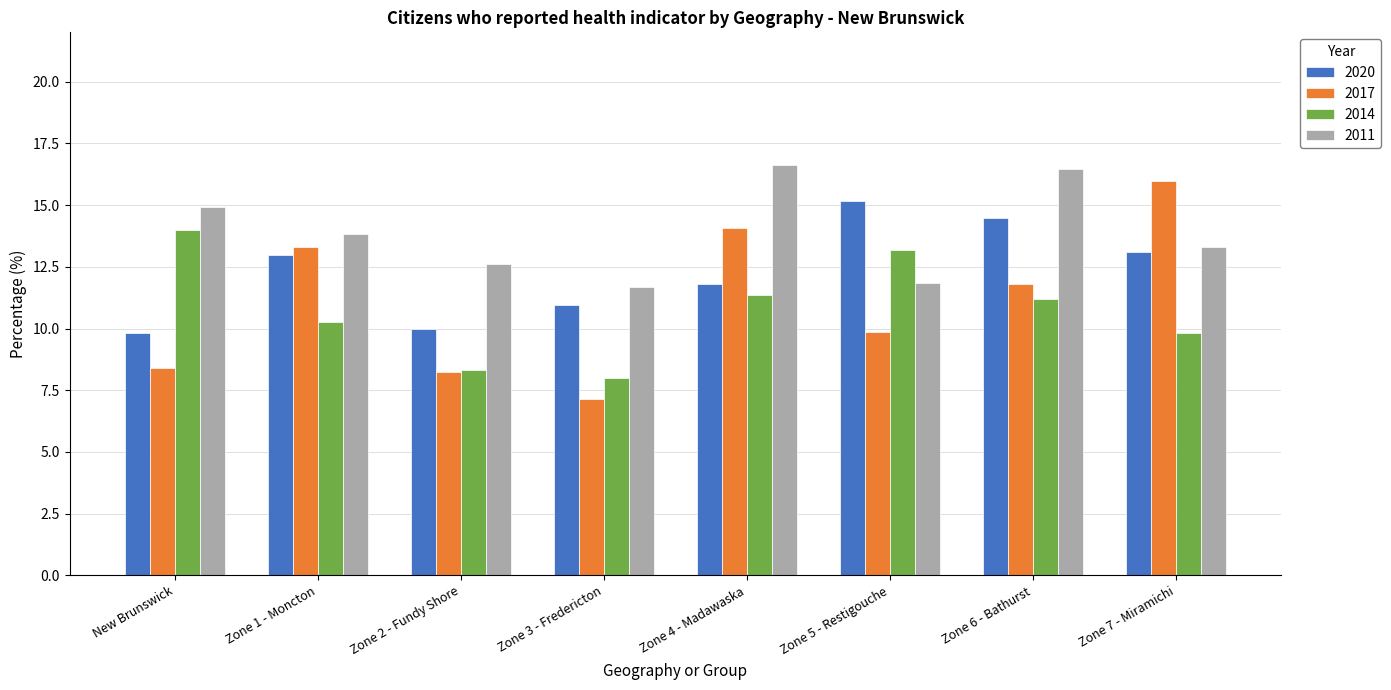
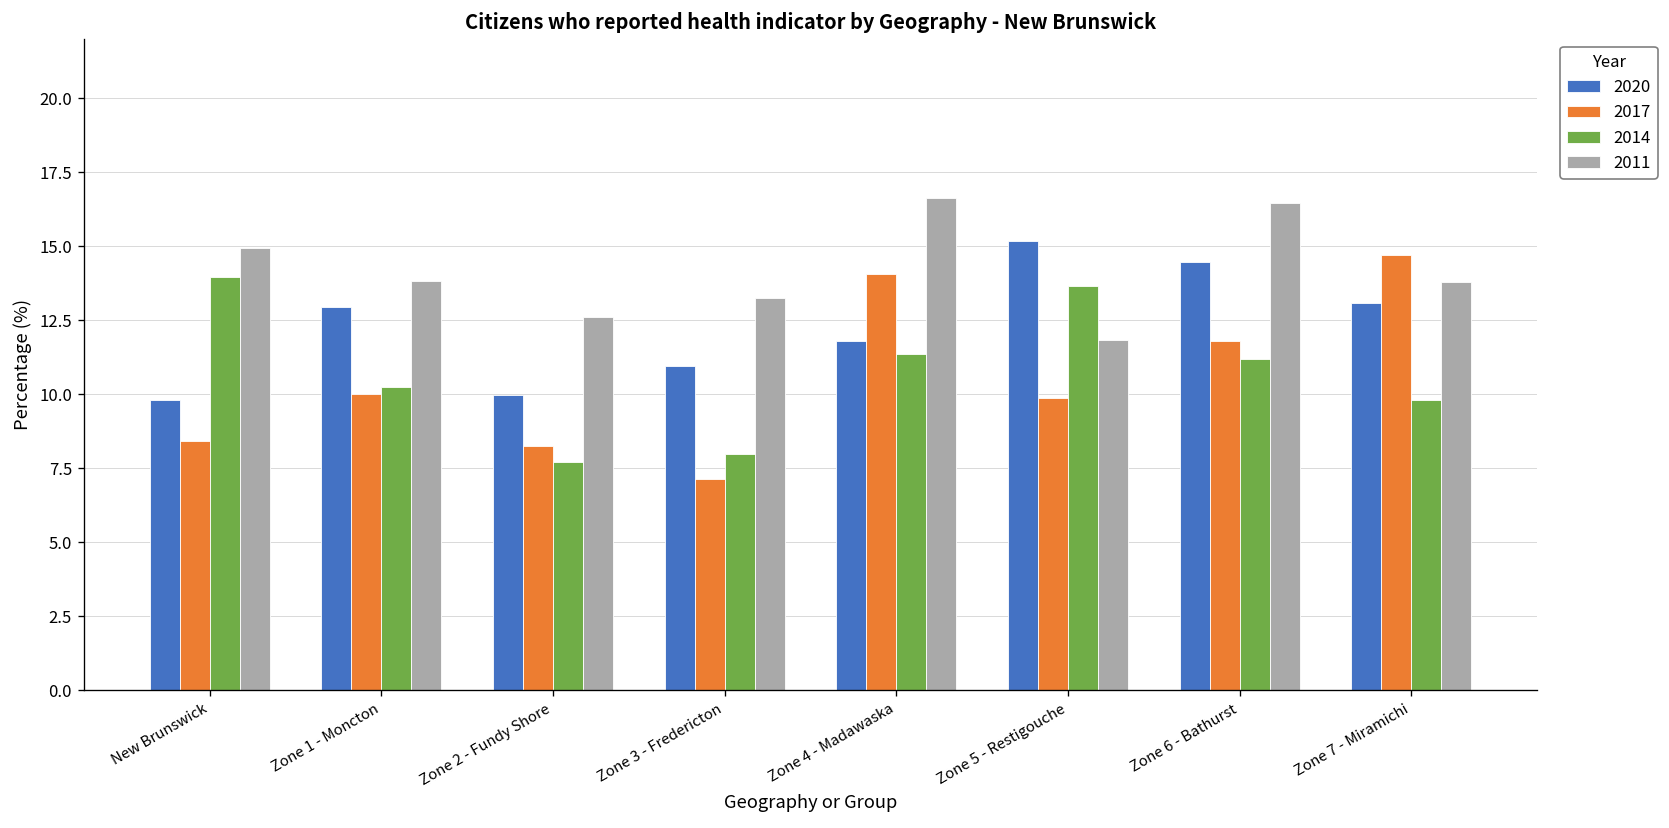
2017, Zone 1 - Moncton: 13.3 -> 10.0
2014, Zone 2 - Fundy Shore: 8.3 -> 7.7
2011, Zone 3 - Fredericton: 11.7 -> 13.3
2014, Zone 5 - Restigouche: 13.2 -> 13.6
2017, Zone 7 - Miramichi: 16.0 -> 14.7
2011, Zone 7 - Miramichi: 13.3 -> 13.8
